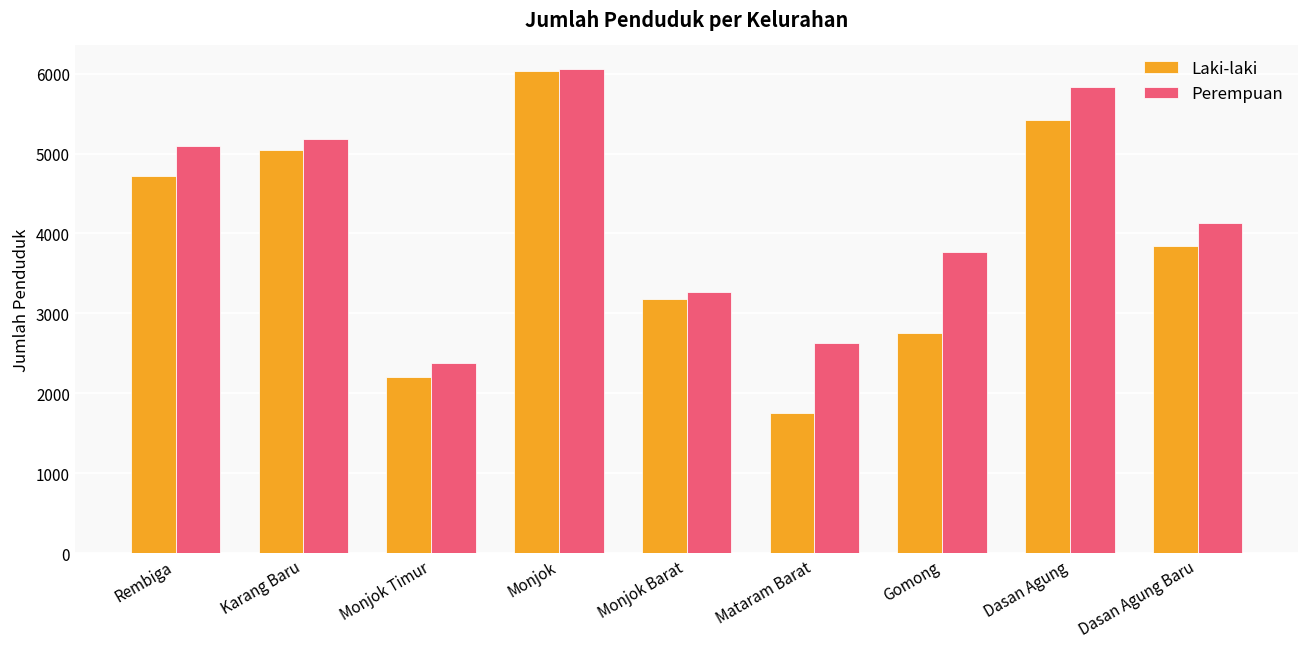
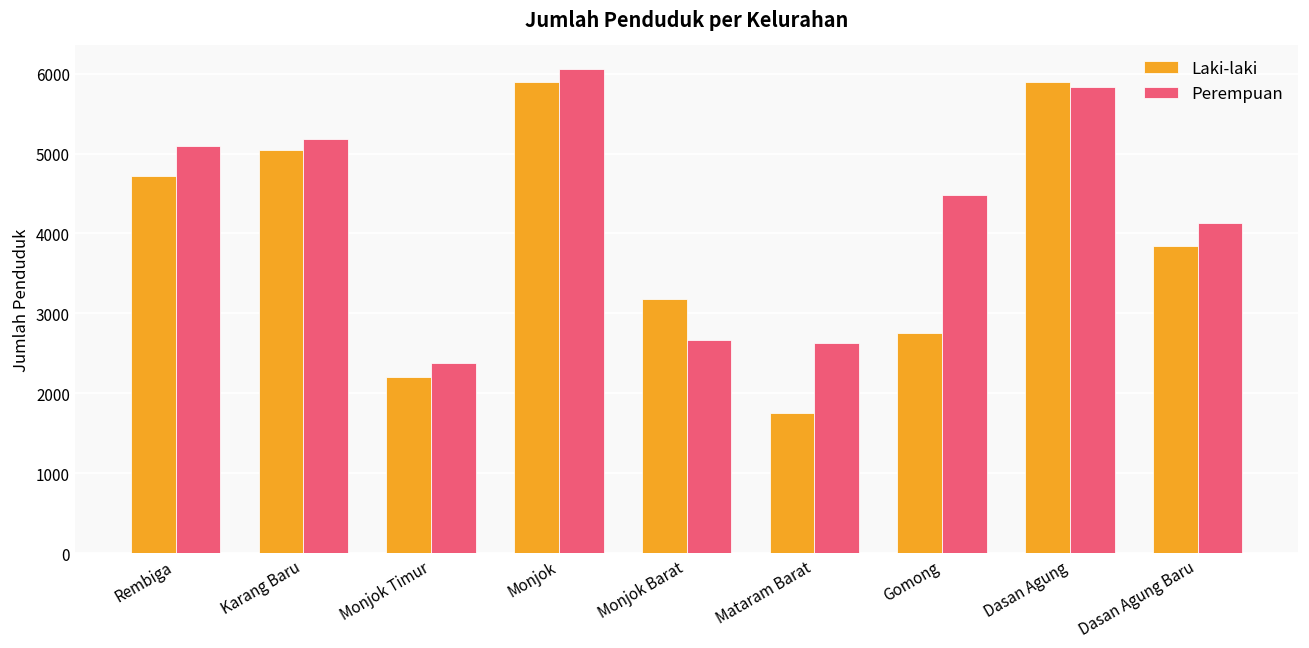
Laki-laki, Monjok: 6000 -> 5900
Perempuan, Monjok Barat: 3300 -> 2700
Perempuan, Gomong: 3800 -> 4500
Laki-laki, Dasan Agung: 5400 -> 5900
